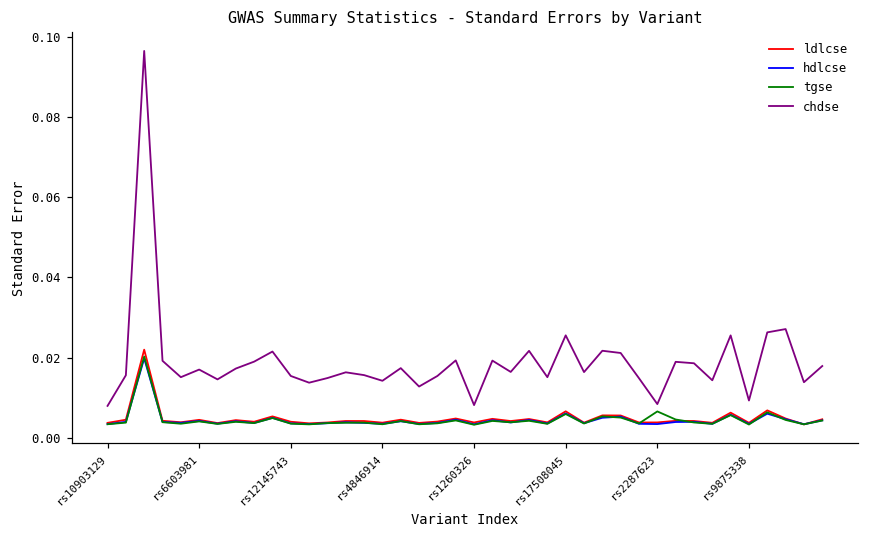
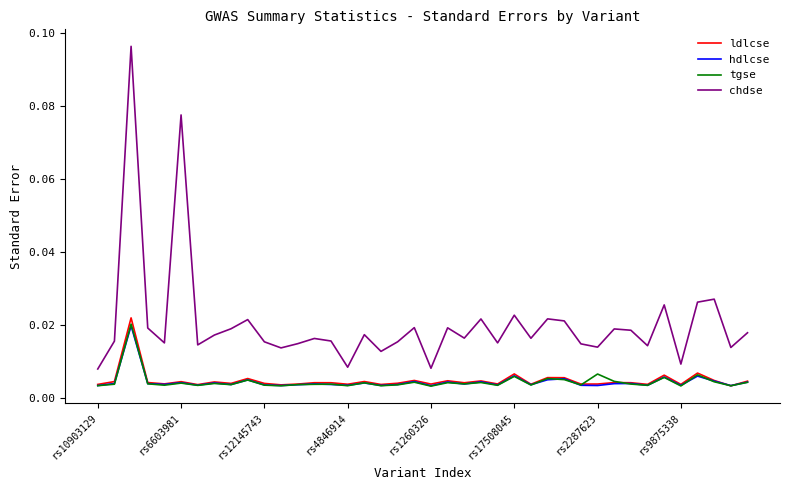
chdse, rs6603981: 0.017 -> 0.078
chdse, rs4846914: 0.014 -> 0.008
chdse, rs17508045: 0.026 -> 0.023
chdse, rs2287623: 0.008 -> 0.014
